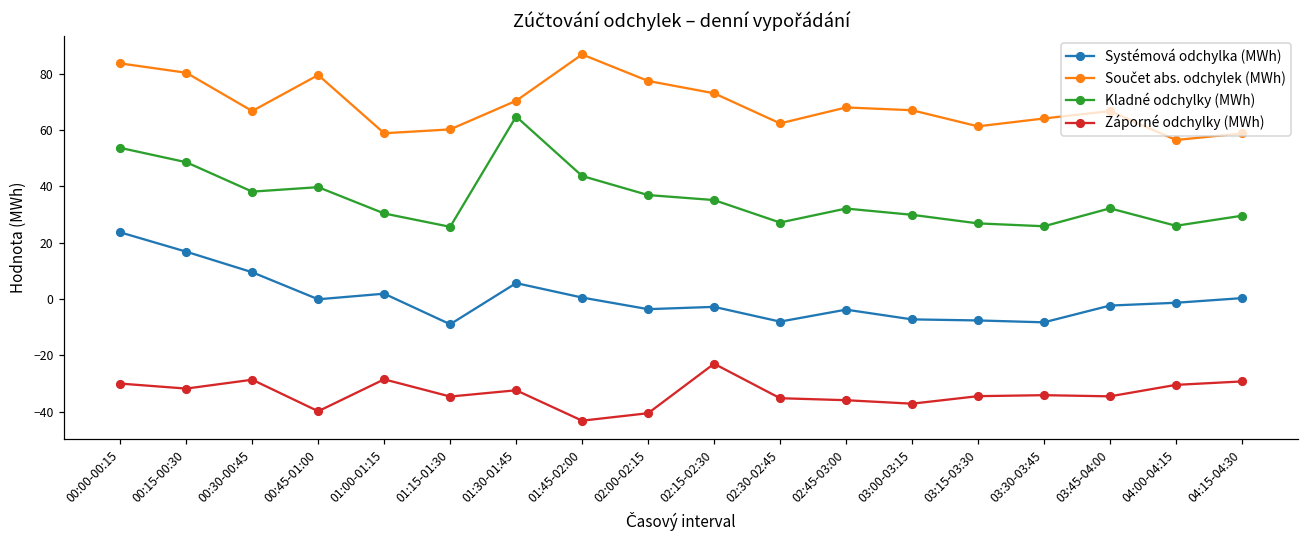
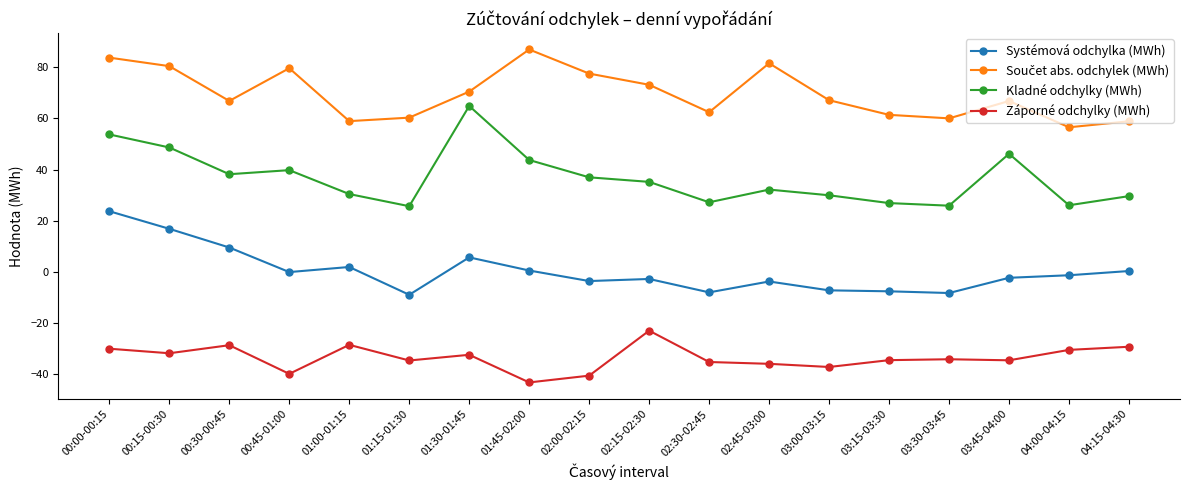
Součet abs. odchylek (MWh), 02:45-03:00: 68 -> 81
Součet abs. odchylek (MWh), 03:30-03:45: 64 -> 60
Kladné odchylky (MWh), 03:45-04:00: 32 -> 46
